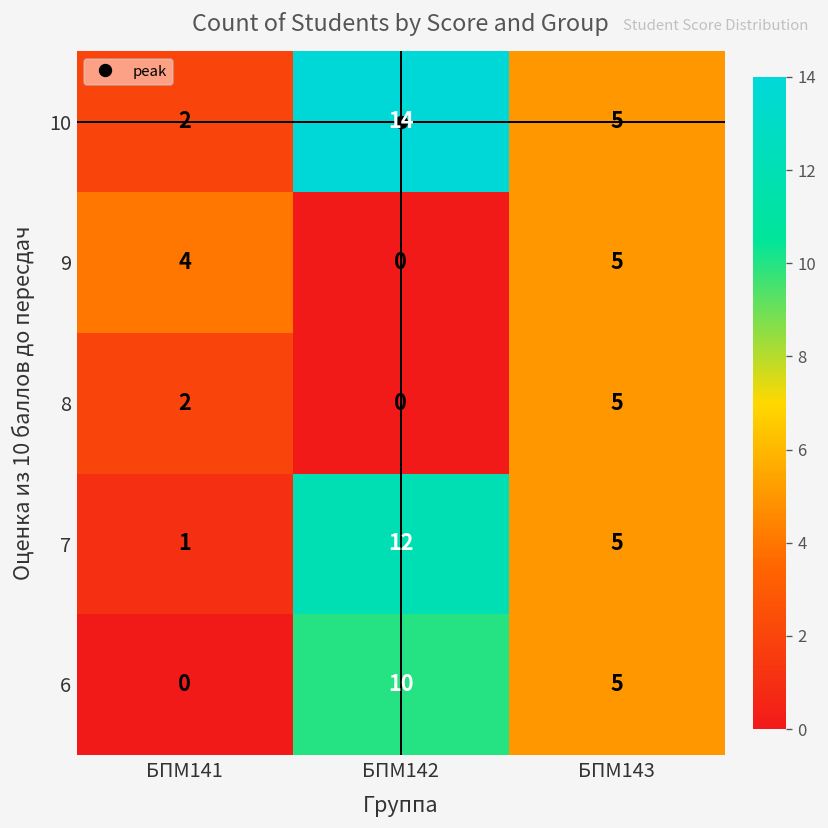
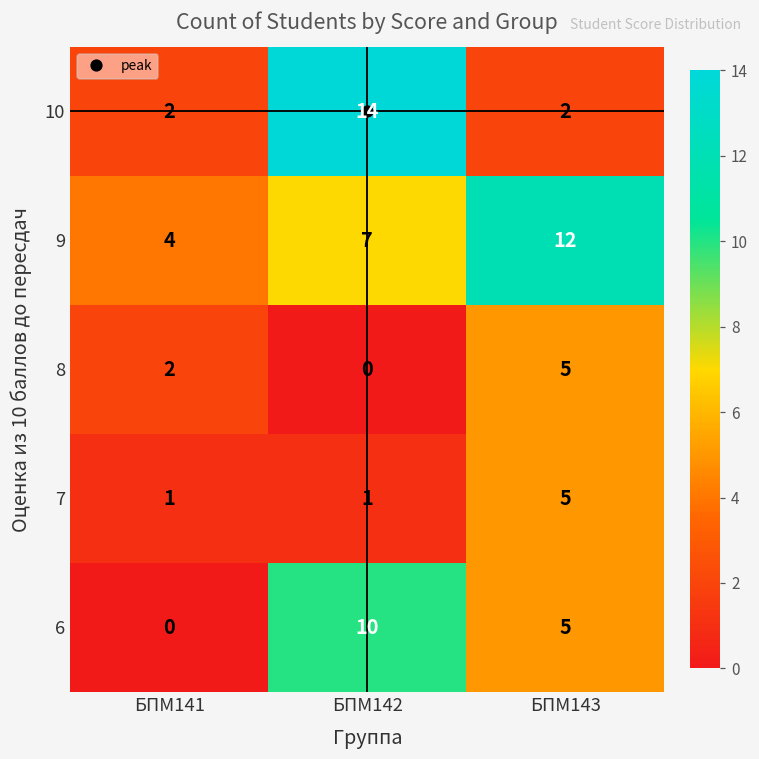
10, БПМ143: 5 -> 2
9, БПМ142: 0 -> 7
9, БПМ143: 5 -> 12
7, БПМ142: 12 -> 1
